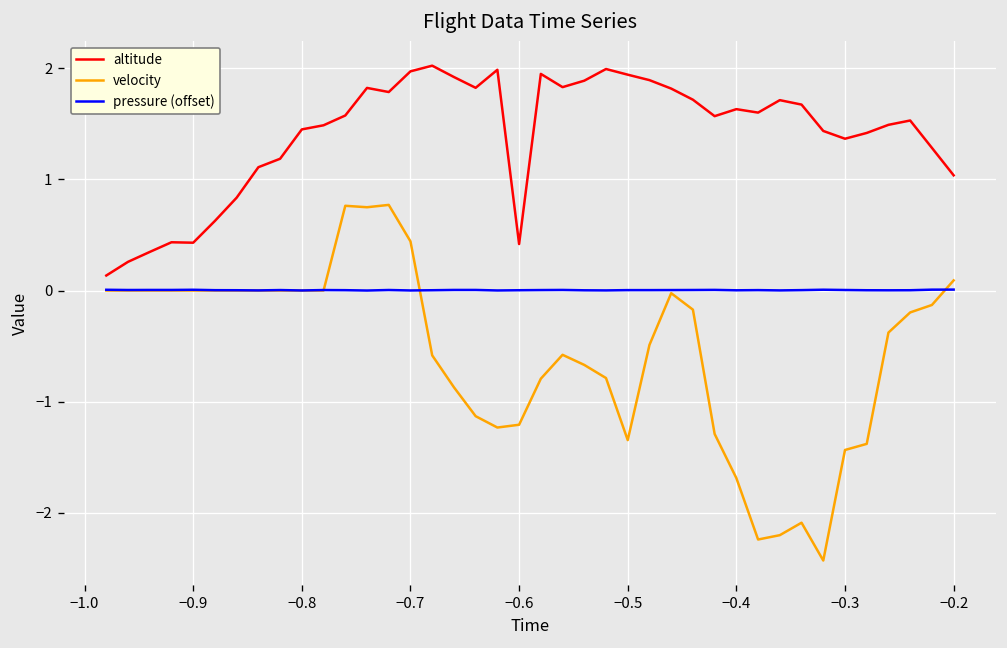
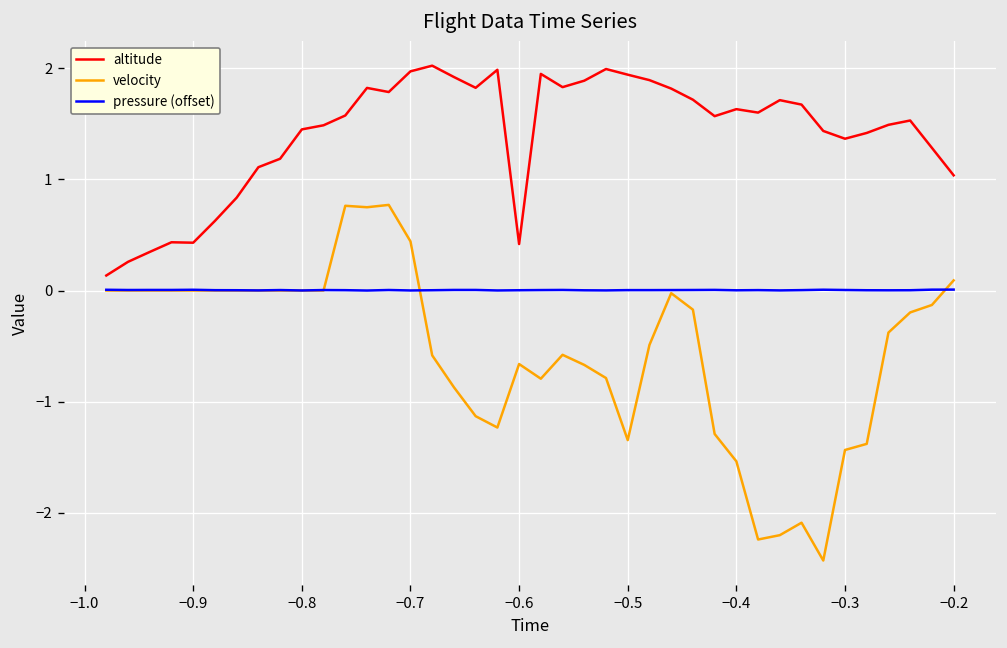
velocity, −0.6: -1.2 -> -0.7
velocity, −0.4: -1.7 -> -1.5
